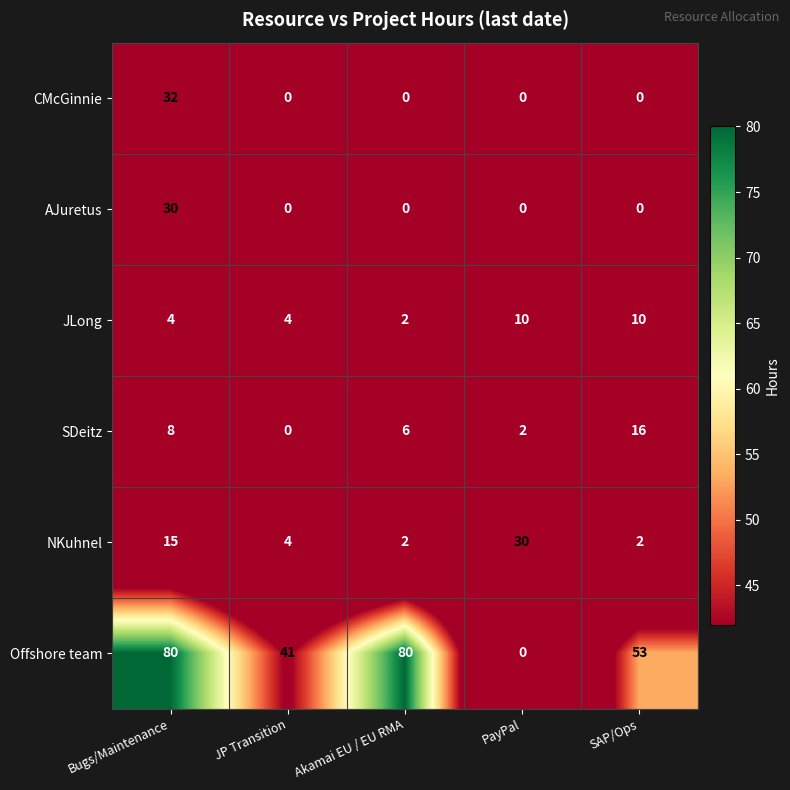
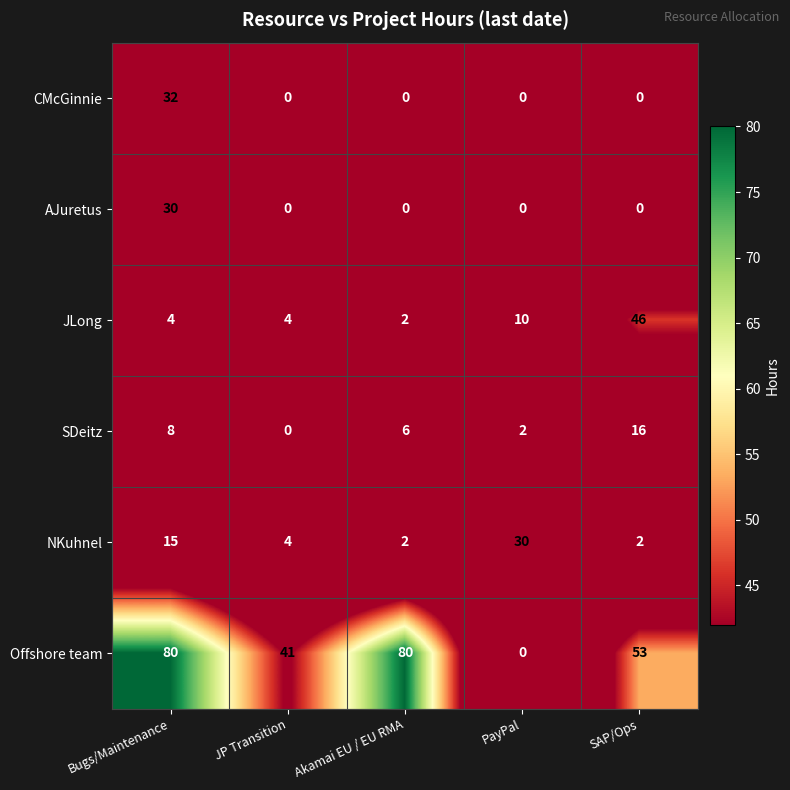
JLong, SAP/Ops: 10 -> 46
